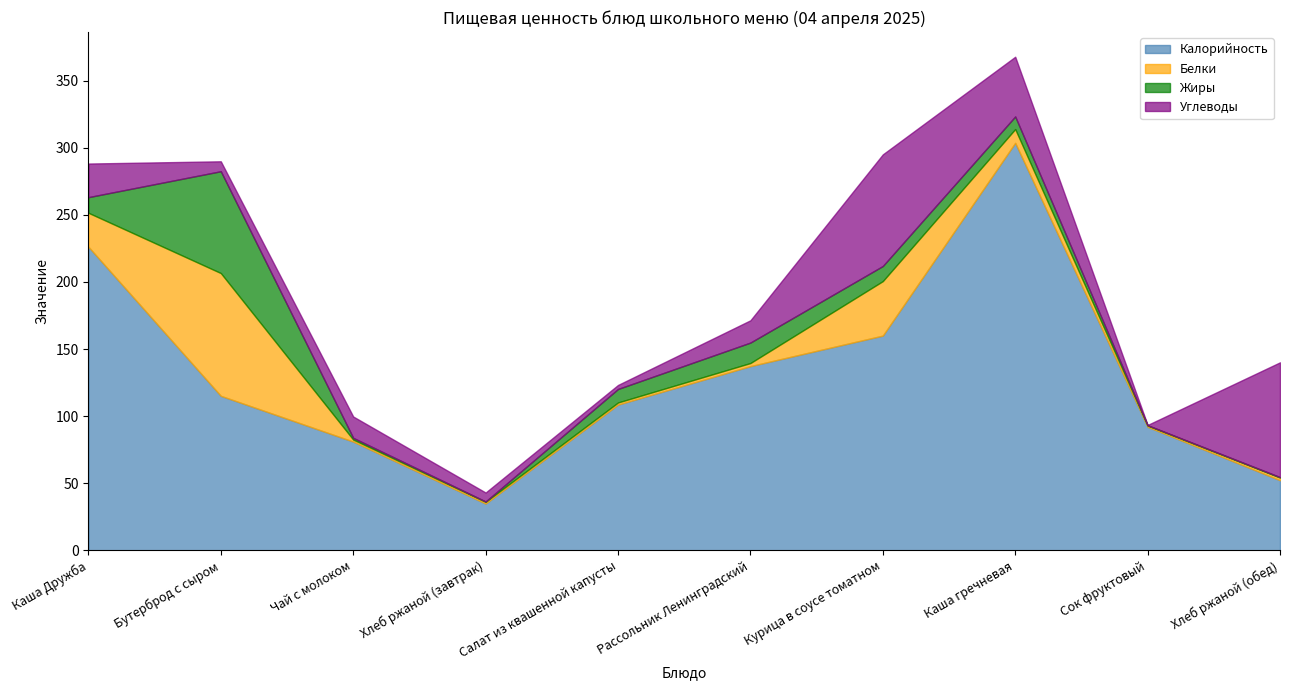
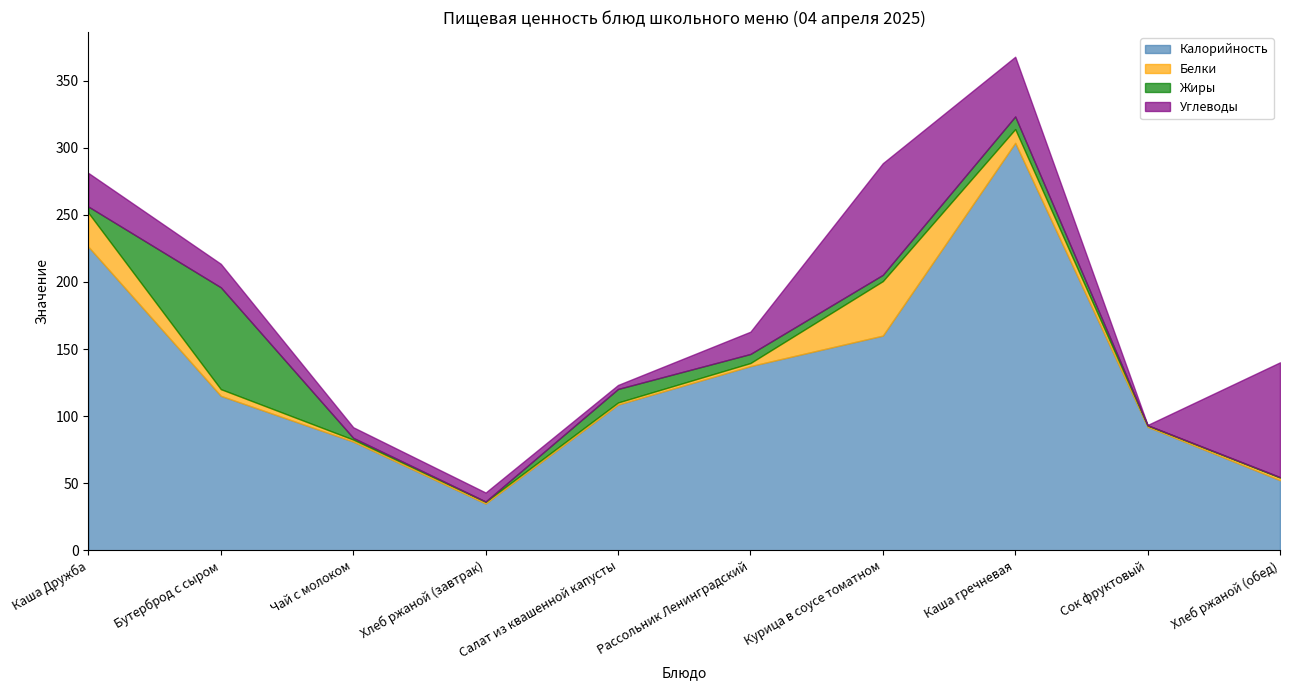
Жиры, Каша Дружба: 12 -> 5
Белки, Бутерброд с сыром: 92 -> 5
Углеводы, Бутерброд с сыром: 7 -> 18
Углеводы, Чай с молоком: 16 -> 8
Жиры, Рассольник Ленинградский: 15 -> 7
Жиры, Курица в соусе томатном: 11 -> 5
